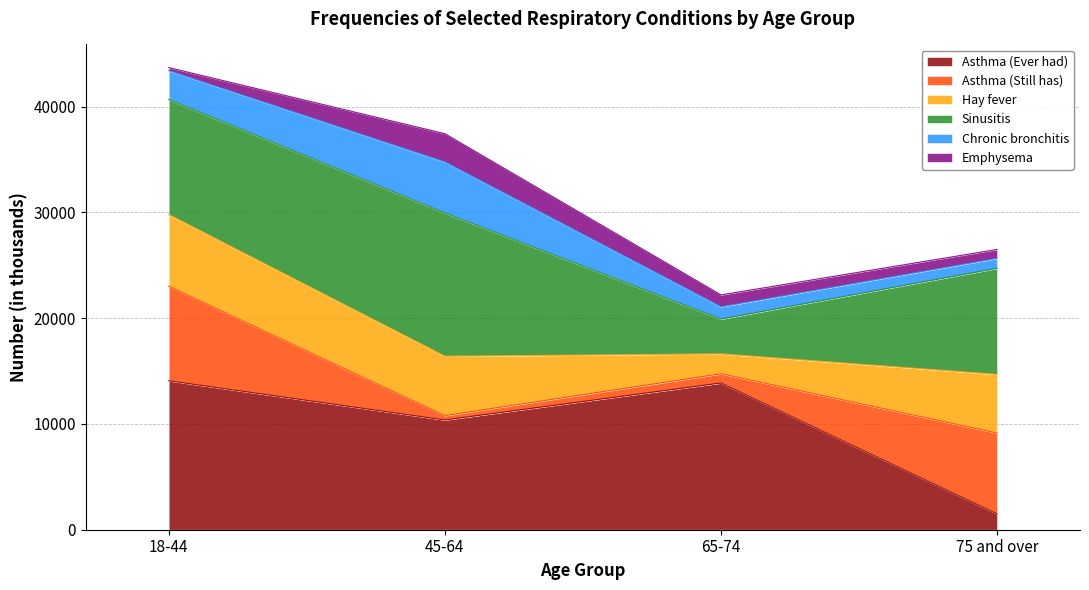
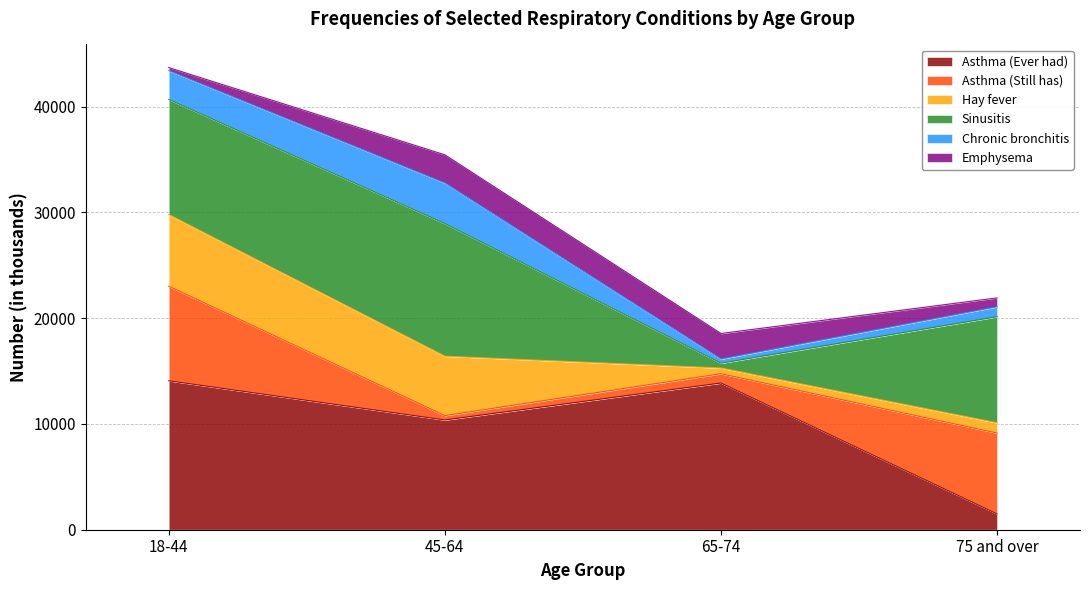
Sinusitis, 45-64: 13500 -> 12500
Chronic bronchitis, 45-64: 4800 -> 3800
Hay fever, 65-74: 1900 -> 500
Sinusitis, 65-74: 3300 -> 500
Chronic bronchitis, 65-74: 1200 -> 400
Emphysema, 65-74: 1100 -> 2400
Hay fever, 75 and over: 5600 -> 1000
